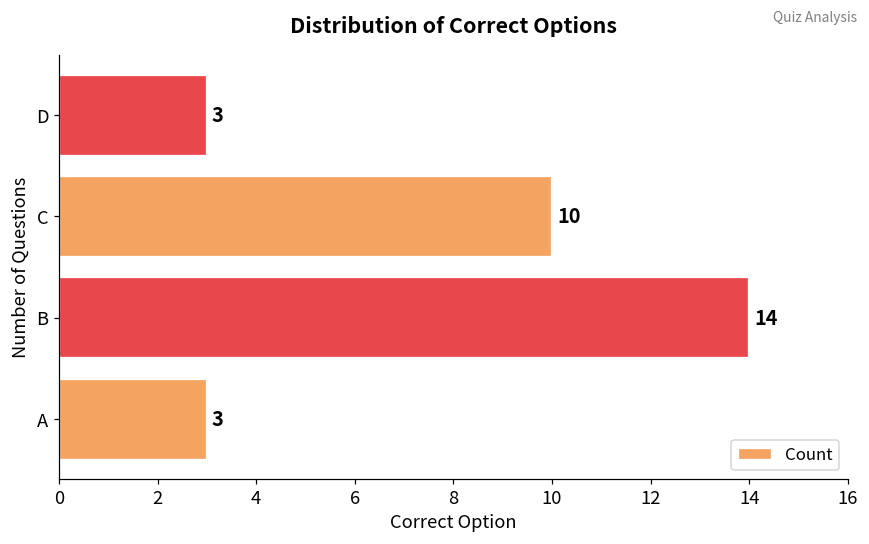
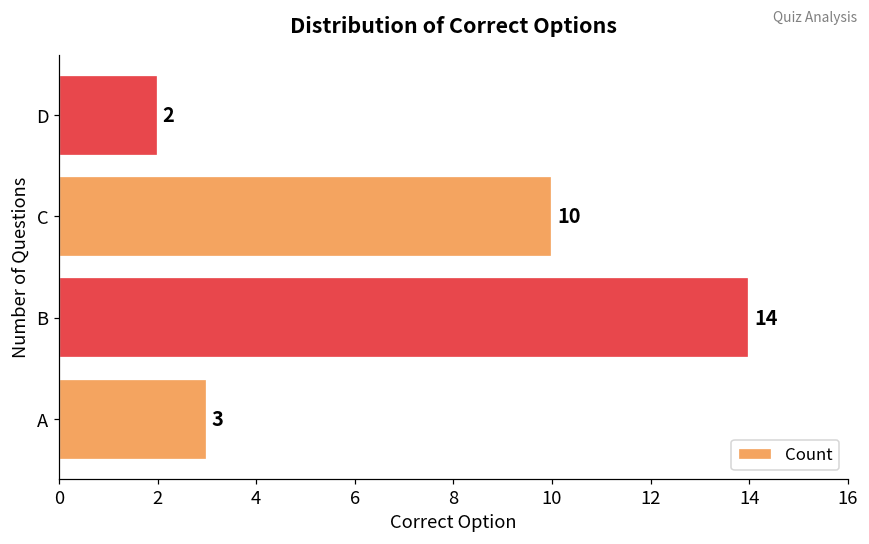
D: 3 -> 2
